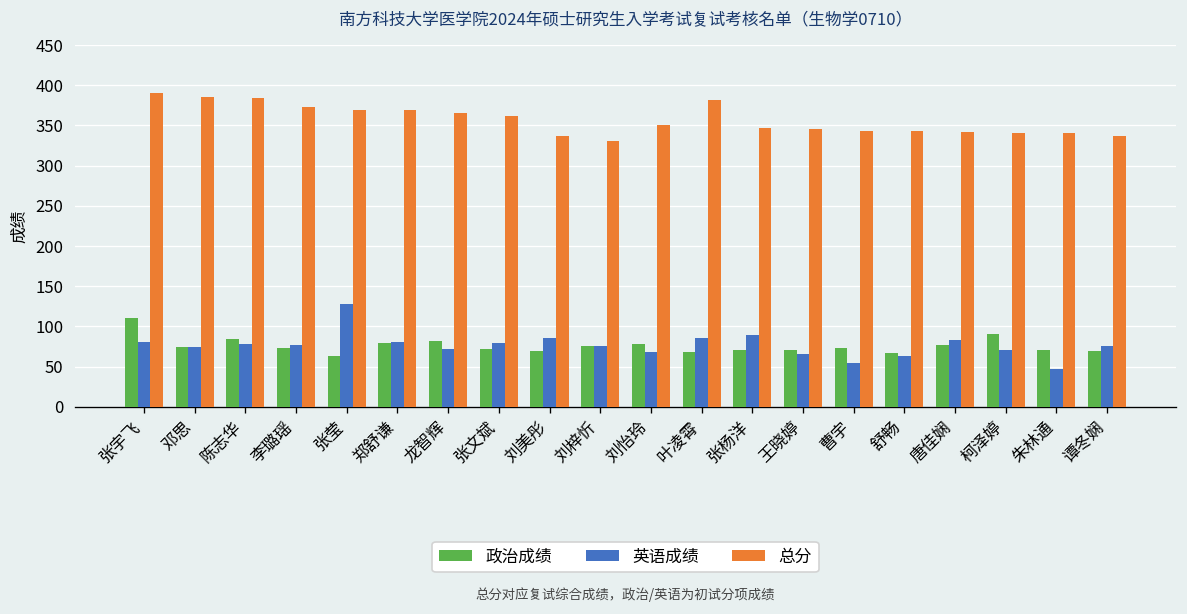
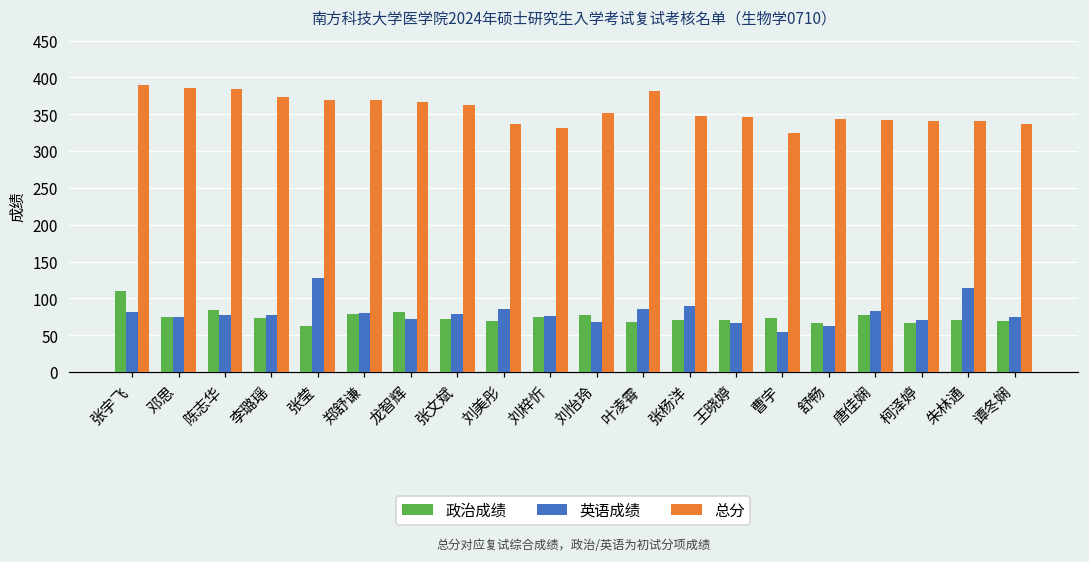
总分, 曹宇: 340 -> 320
政治成绩, 柯泽婷: 90 -> 70
英语成绩, 朱林通: 50 -> 110
